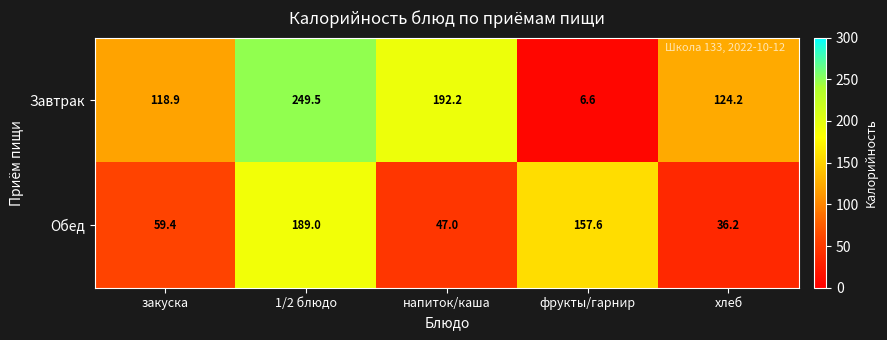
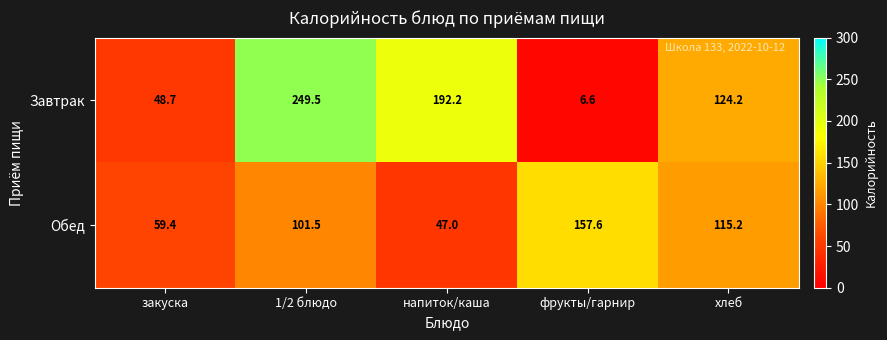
Завтрак, закуска: 118.9 -> 48.7
Обед, 1/2 блюдо: 189.0 -> 101.5
Обед, хлеб: 36.2 -> 115.2
